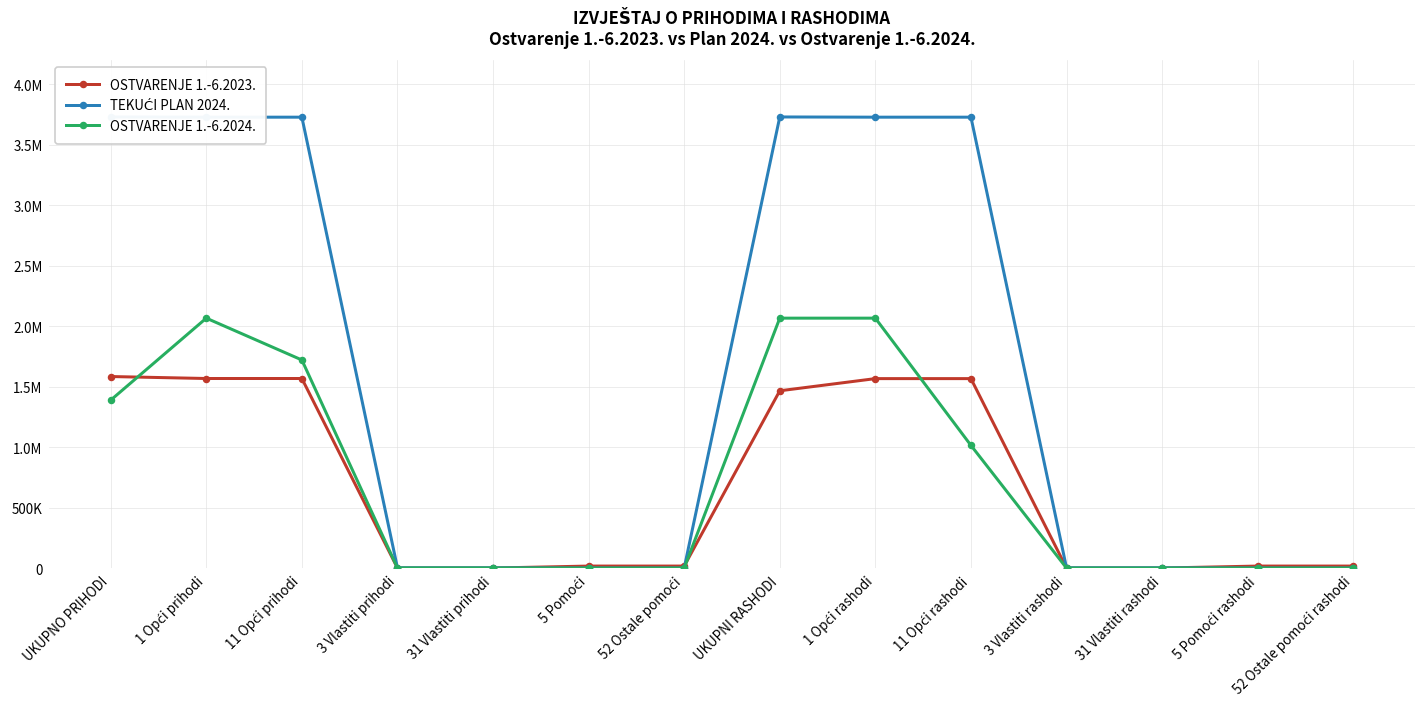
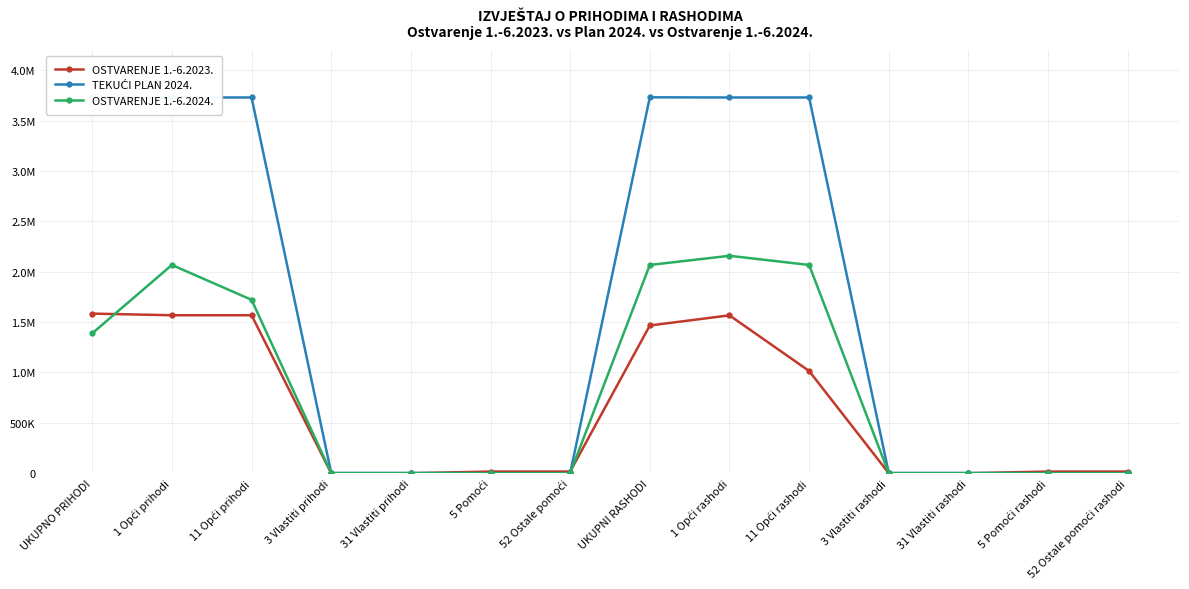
OSTVARENJE 1.-6.2024., 1 Opći rashodi: 2070000 -> 2160000
OSTVARENJE 1.-6.2023., 11 Opći rashodi: 1570000 -> 1010000
OSTVARENJE 1.-6.2024., 11 Opći rashodi: 1010000 -> 2070000
